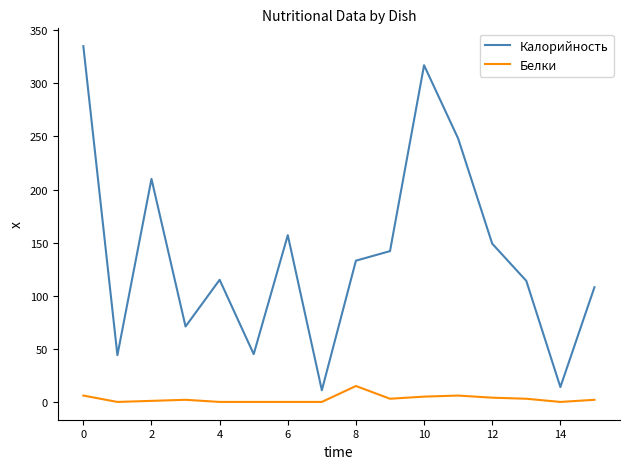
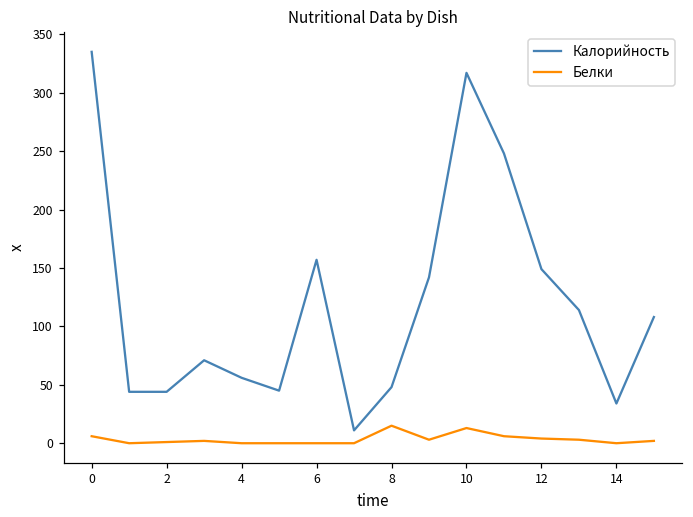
Калорийность, 2: 210 -> 44
Калорийность, 4: 115 -> 56
Калорийность, 8: 133 -> 48
Белки, 10: 5 -> 13
Калорийность, 14: 14 -> 34
